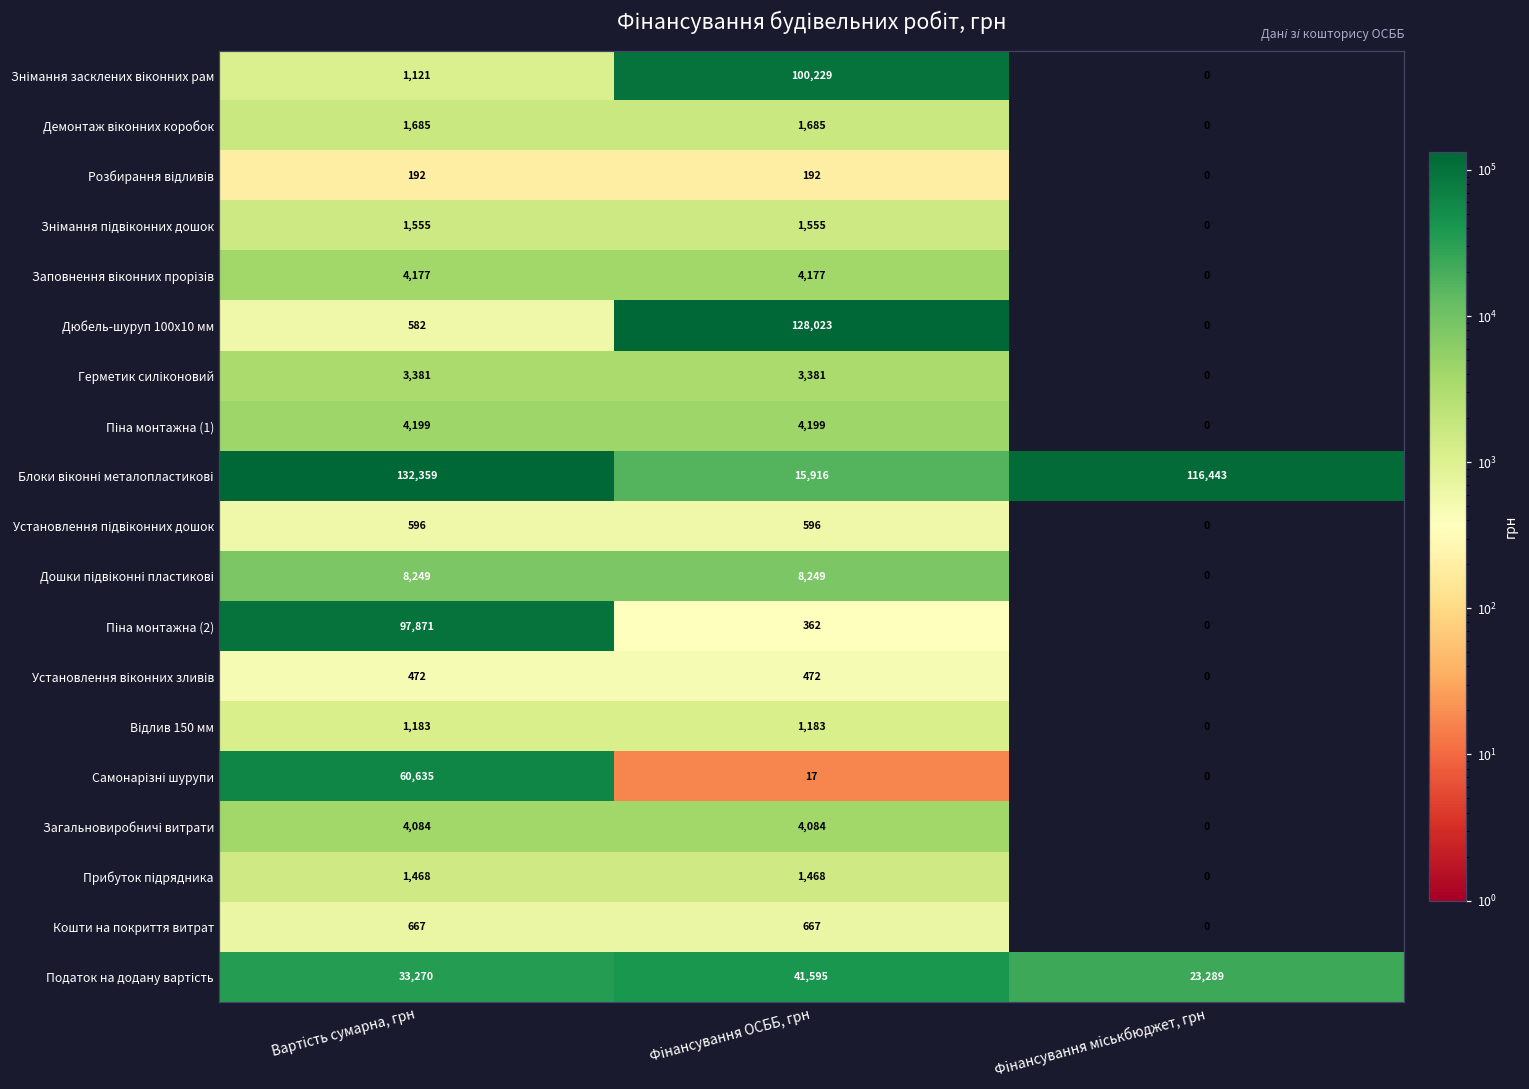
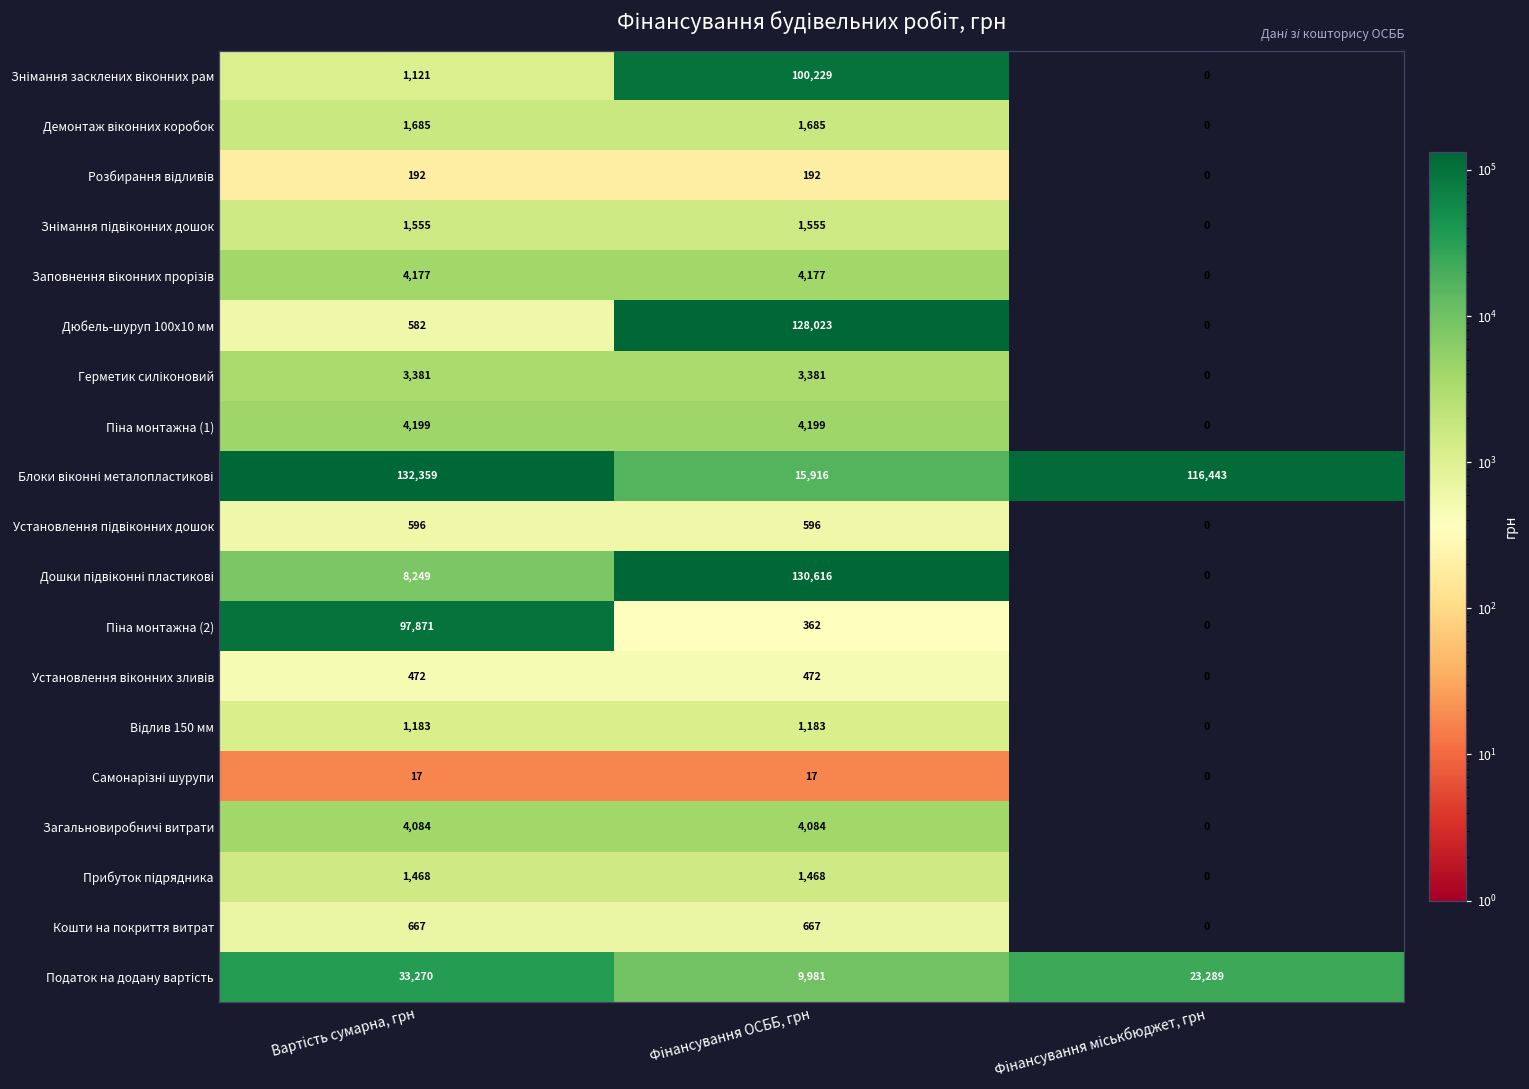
Дошки підвіконні пластикові, Фінансування ОСББ, грн: 8,249 -> 130,616
Самонарізні шурупи, Вартість сумарна, грн: 60,635 -> 17
Податок на додану вартість, Фінансування ОСББ, грн: 41,595 -> 9,981
